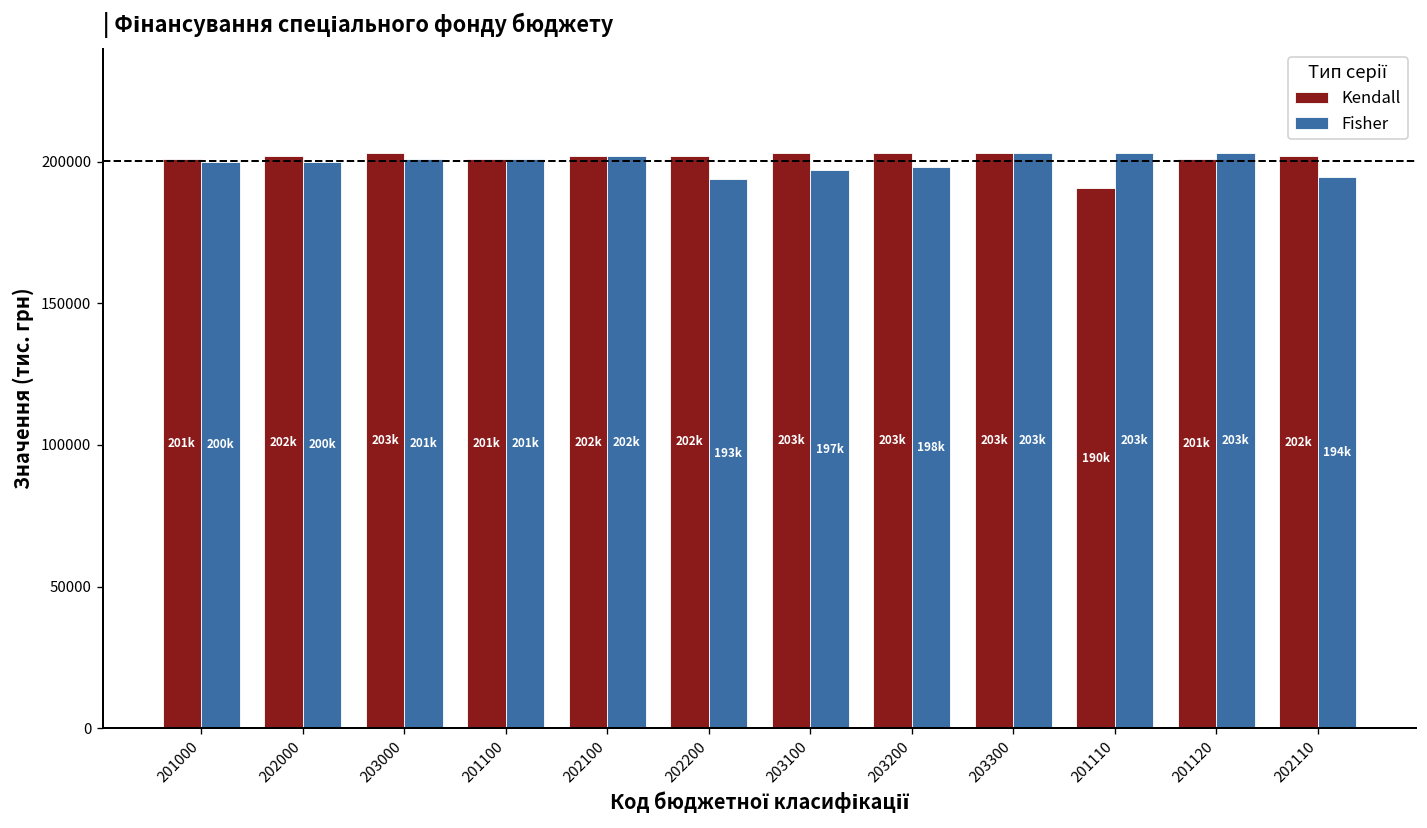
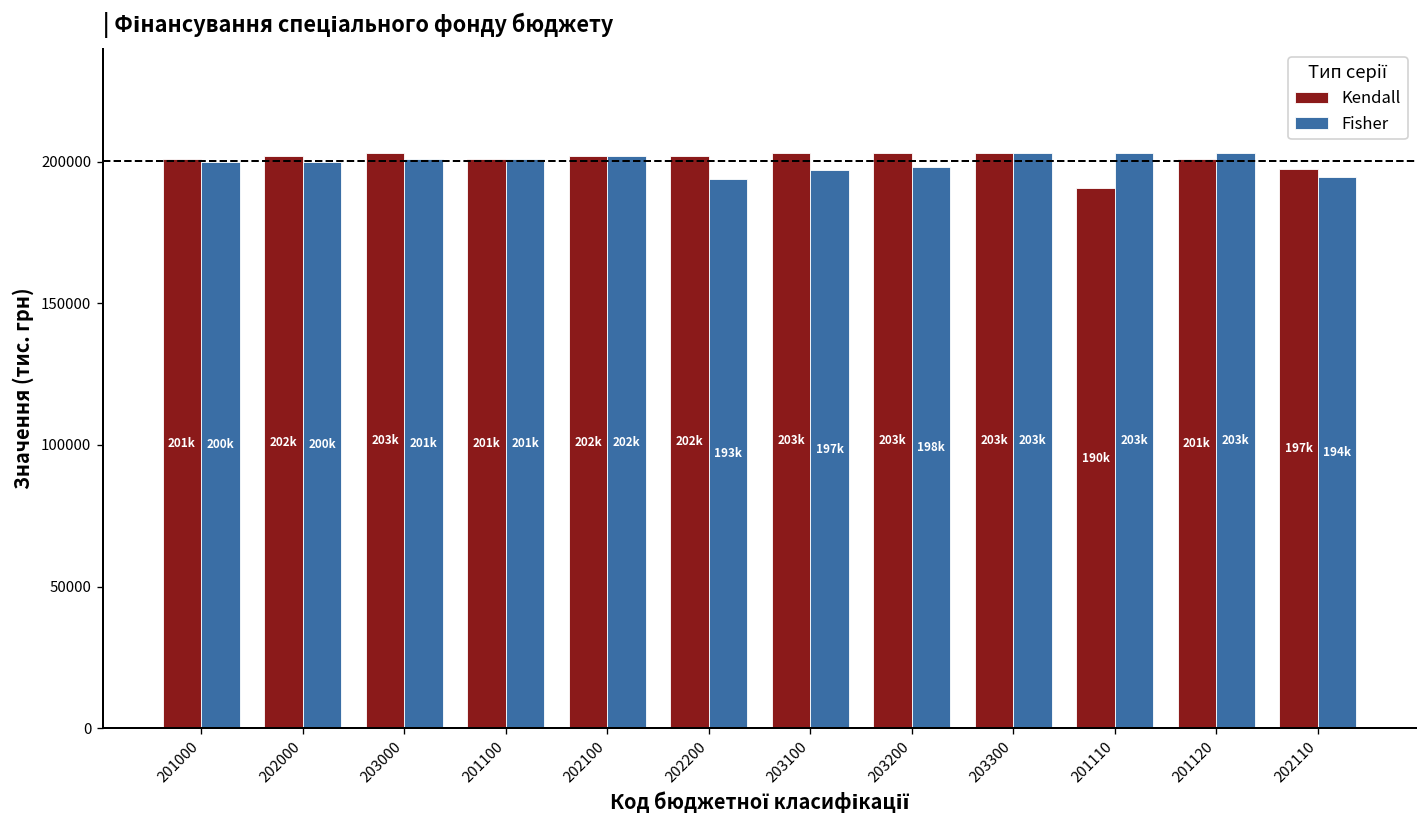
Kendall, 202110: 202k -> 197k
